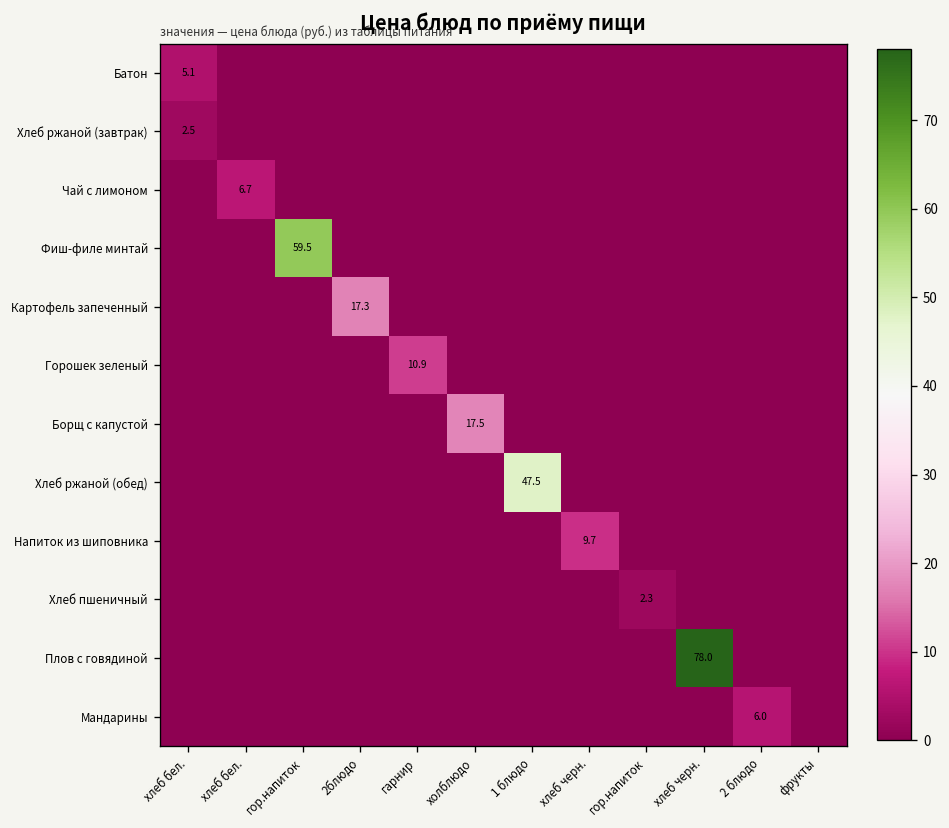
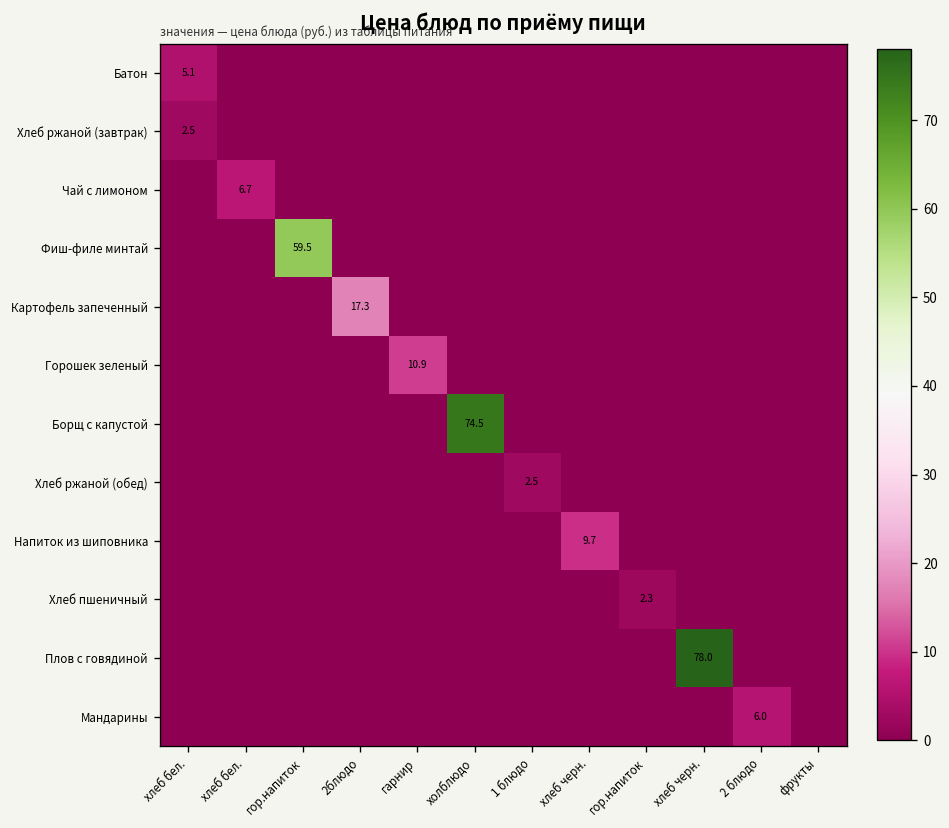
Борщ с капустой, холблюдо: 17.5 -> 74.5
Хлеб ржаной (обед), 1 блюдо: 47.5 -> 2.5
